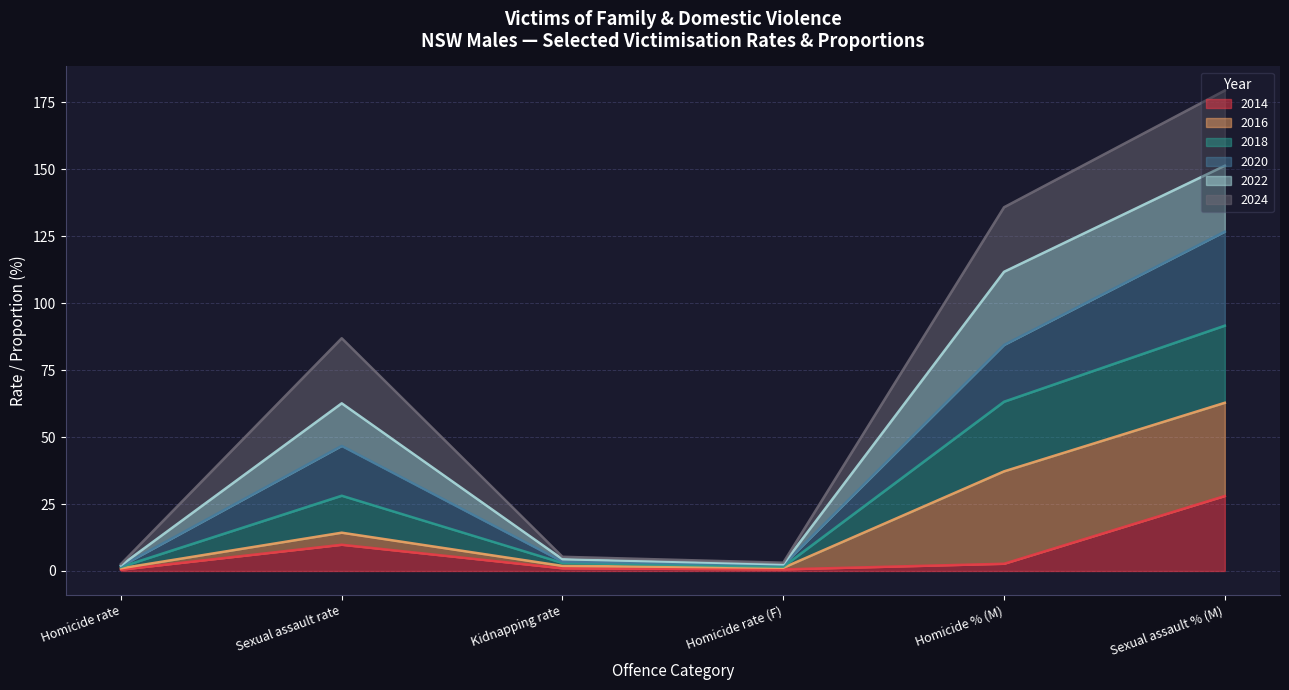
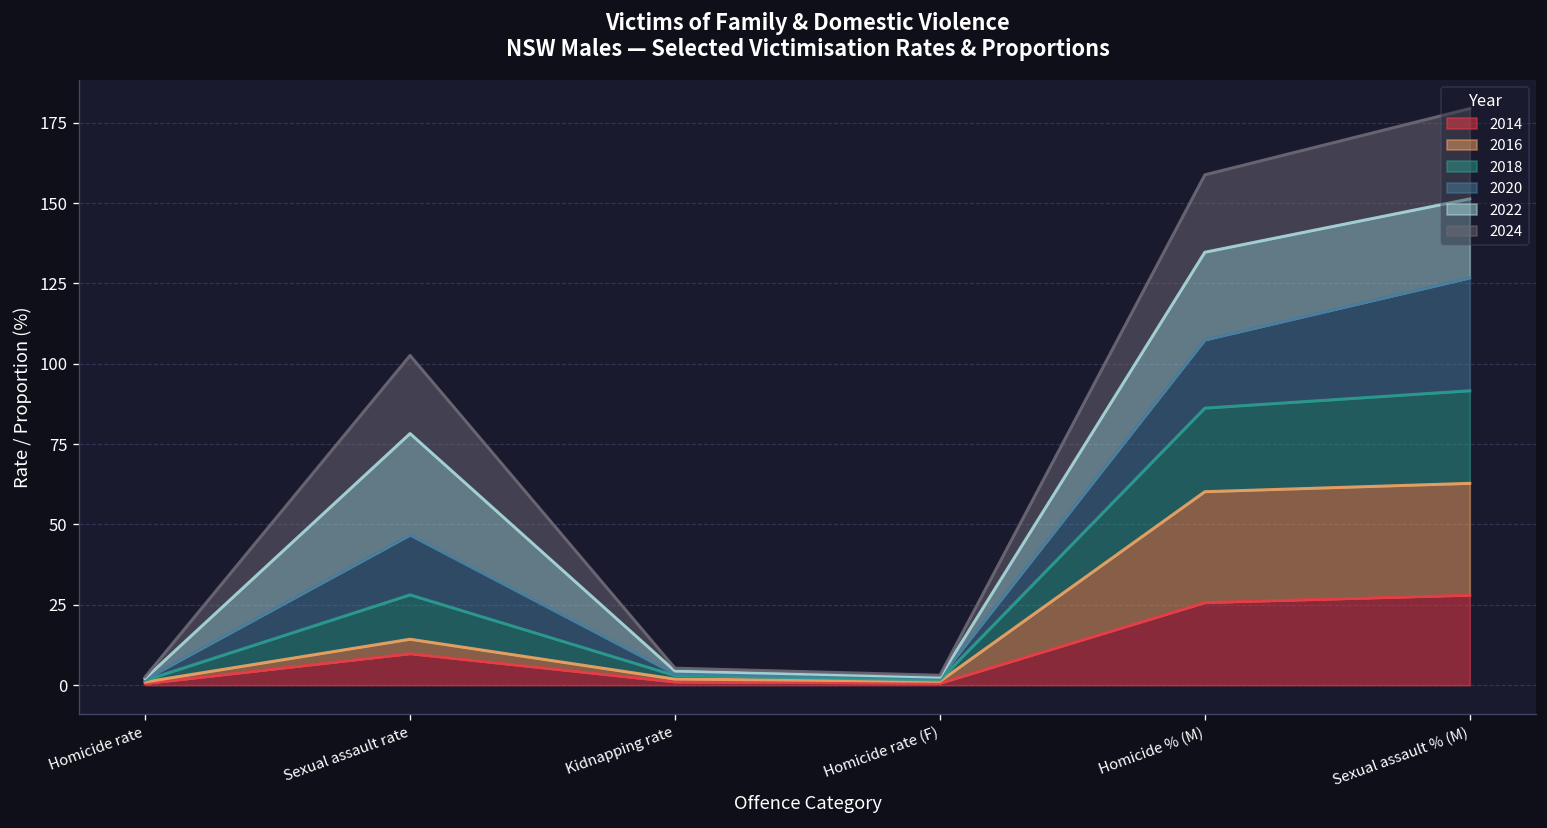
2022, Sexual assault rate: 16 -> 32
2014, Homicide % (M): 3 -> 26
